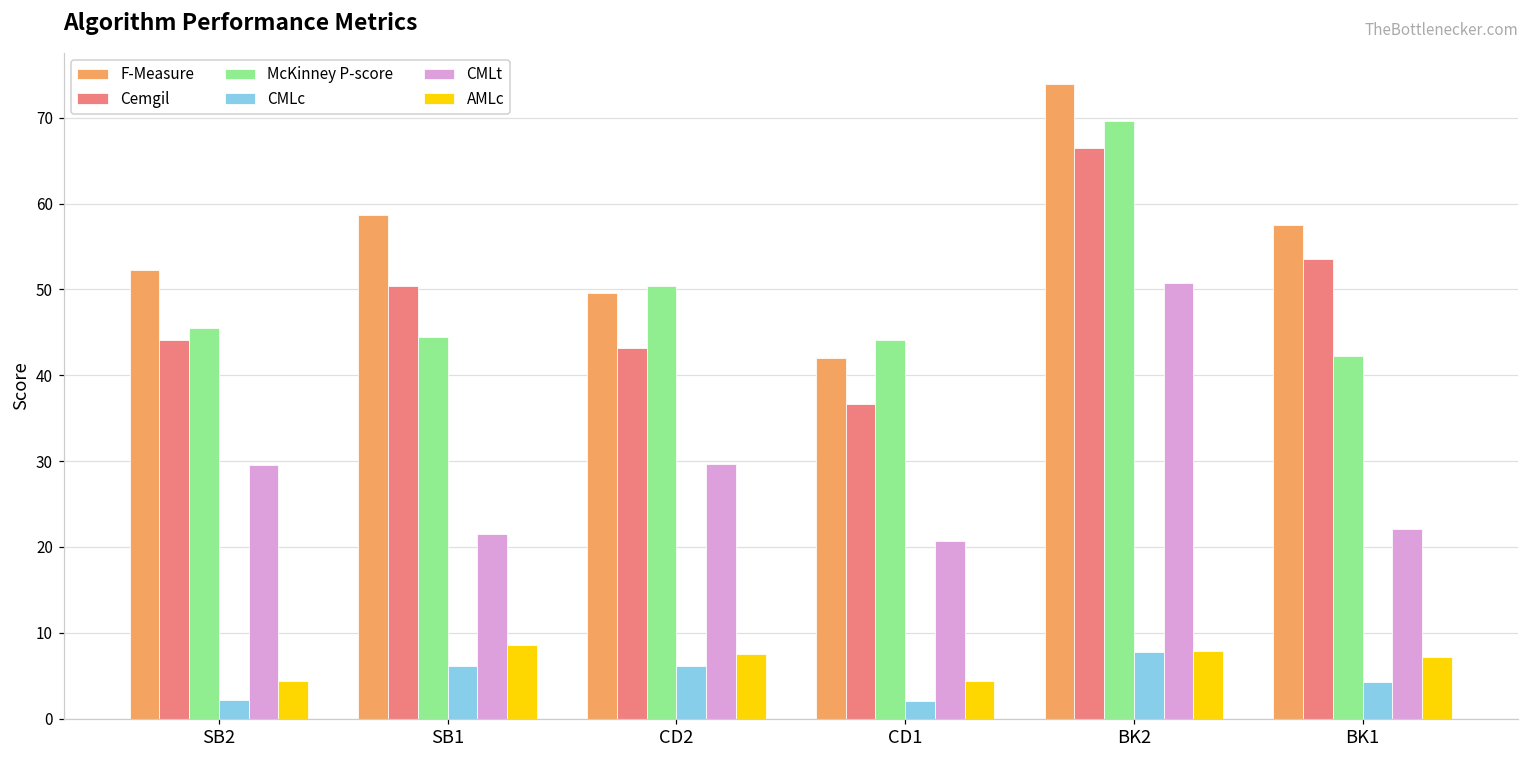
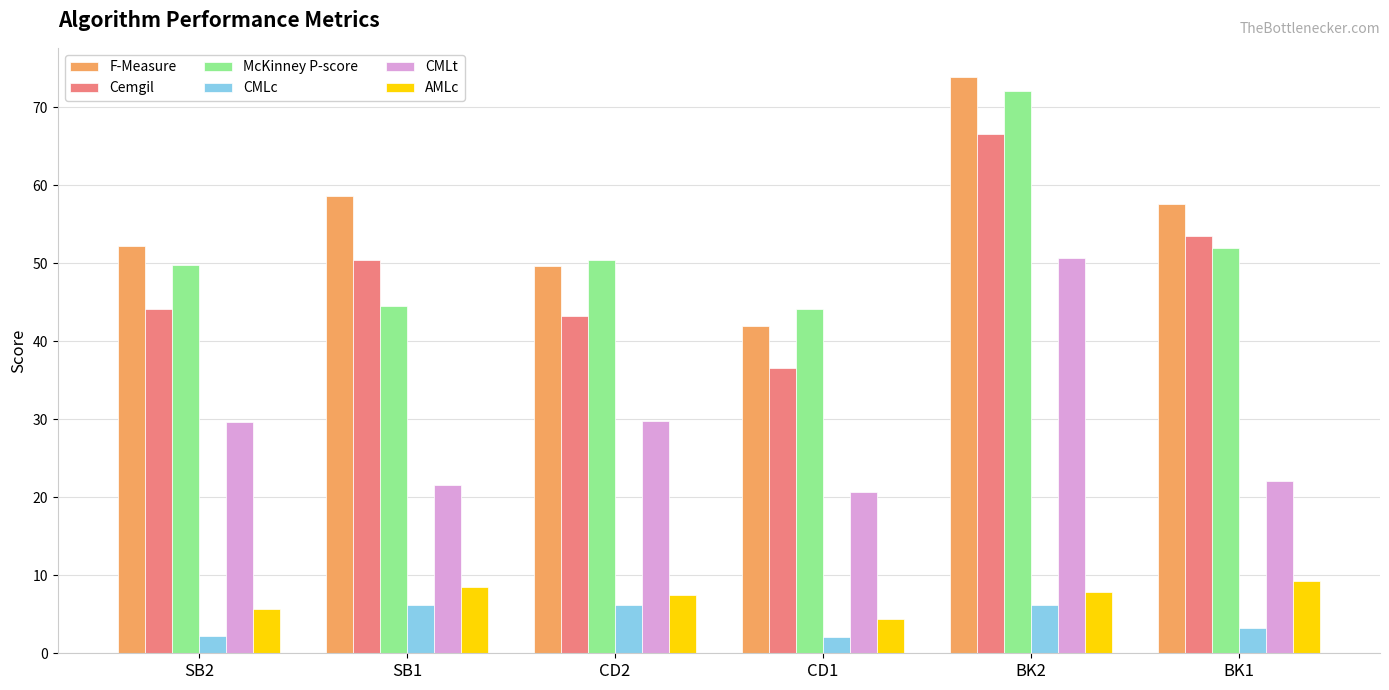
McKinney P-score, SB2: 46 -> 50
AMLc, SB2: 4 -> 6
McKinney P-score, BK2: 70 -> 72
CMLc, BK2: 8 -> 6
McKinney P-score, BK1: 42 -> 52
CMLc, BK1: 4 -> 3
AMLc, BK1: 7 -> 9
